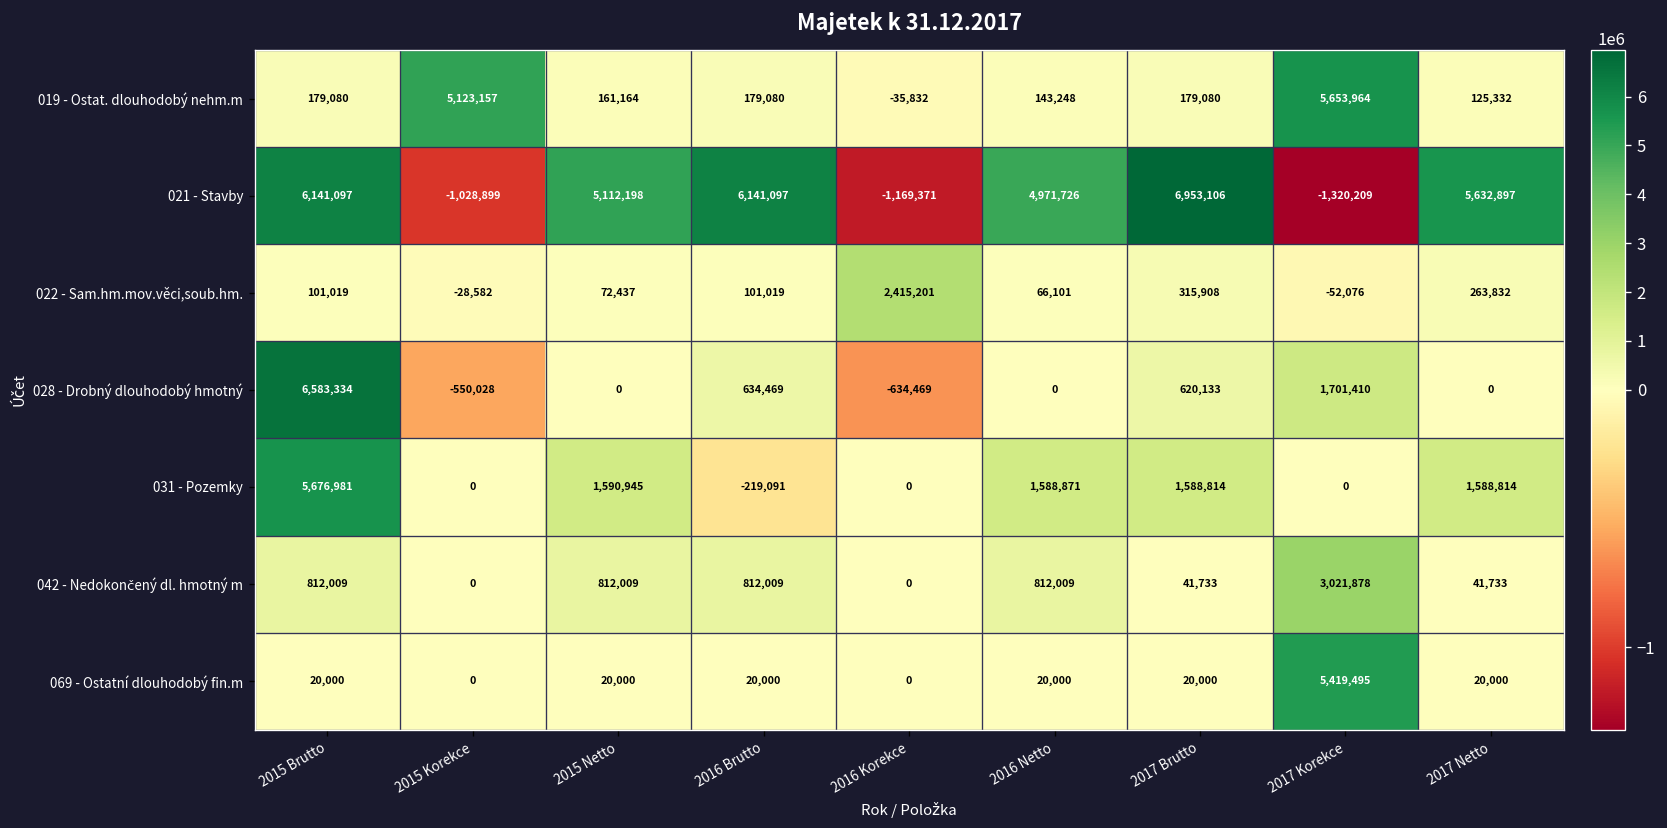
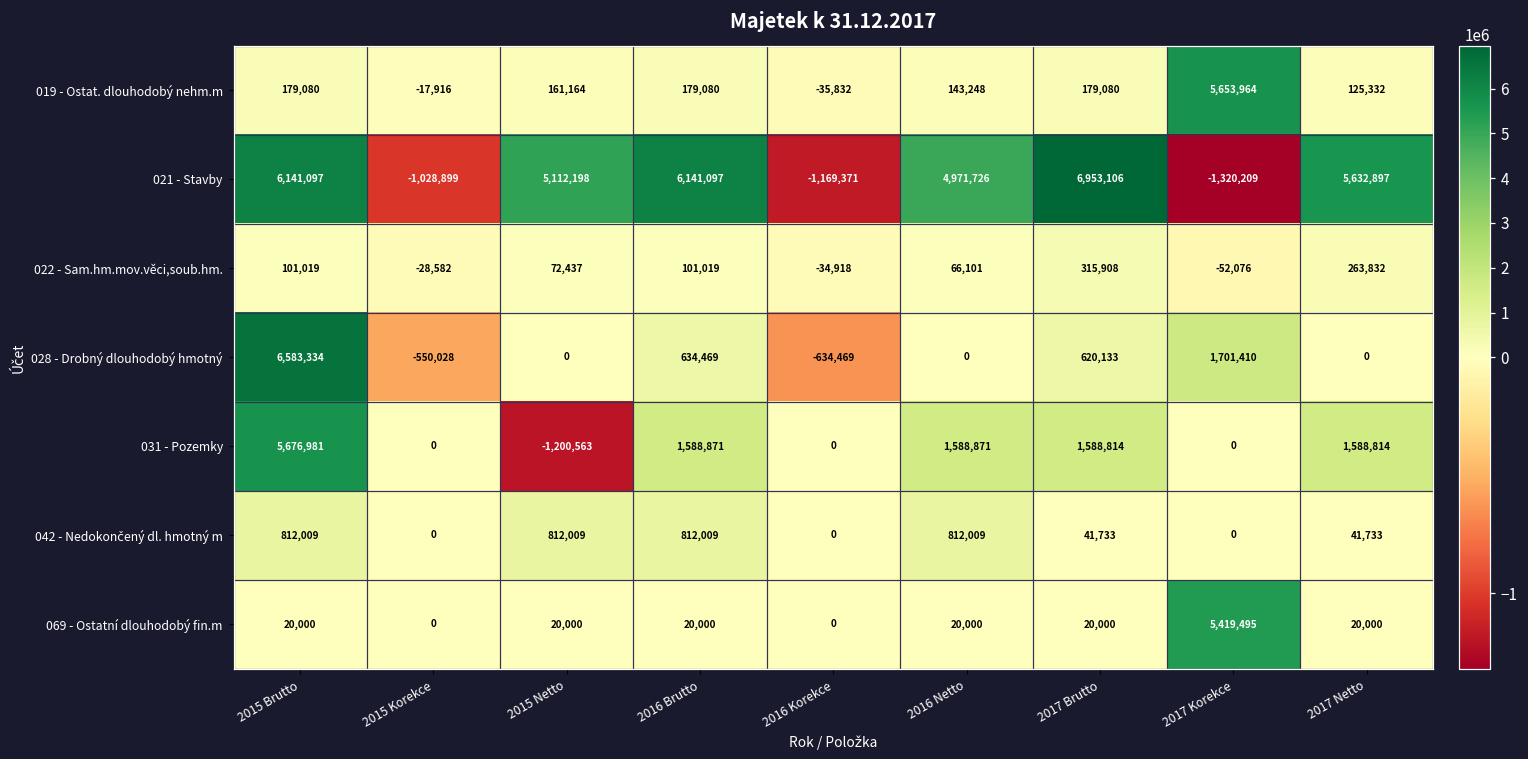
019 - Ostat. dlouhodobý nehm.m, 2015 Korekce: 5,123,157 -> -17,916
022 - Sam.hm.mov.věci,soub.hm., 2016 Korekce: 2,415,201 -> -34,918
031 - Pozemky, 2015 Netto: 1,590,945 -> -1,200,563
031 - Pozemky, 2016 Brutto: -219,091 -> 1,588,871
042 - Nedokončený dl. hmotný m, 2017 Korekce: 3,021,878 -> 0
